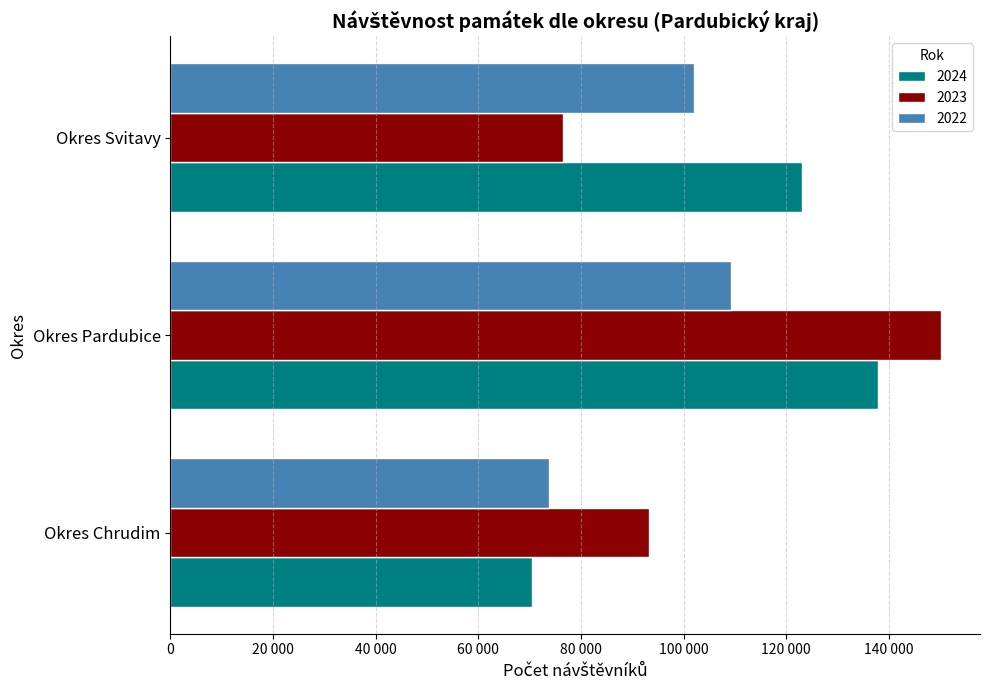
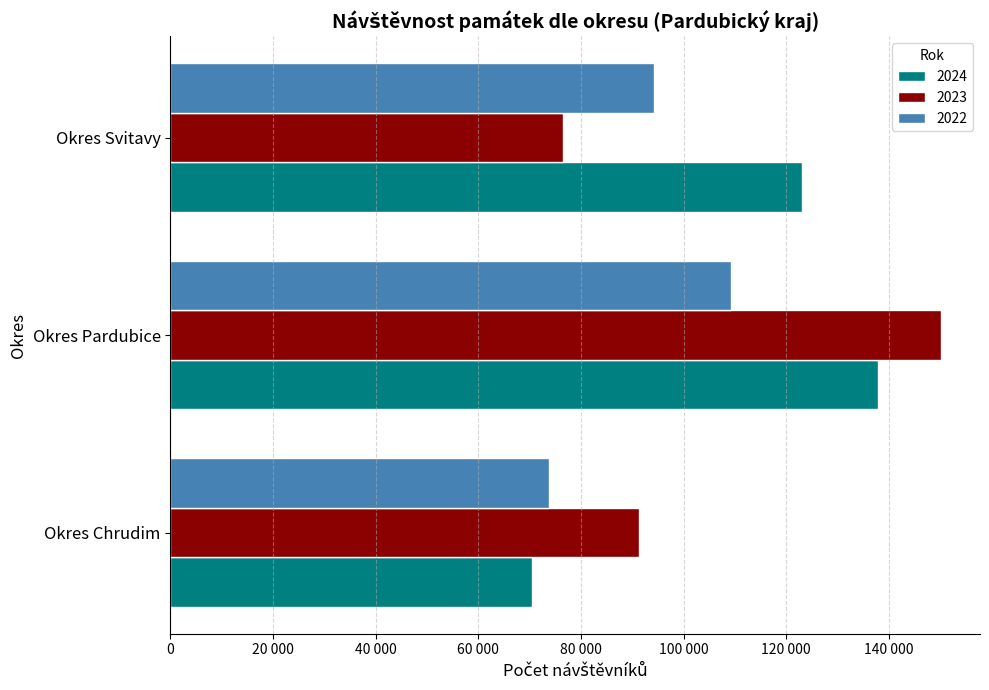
2022, Okres Svitavy: 102000 -> 94000
2023, Okres Chrudim: 93000 -> 91000
